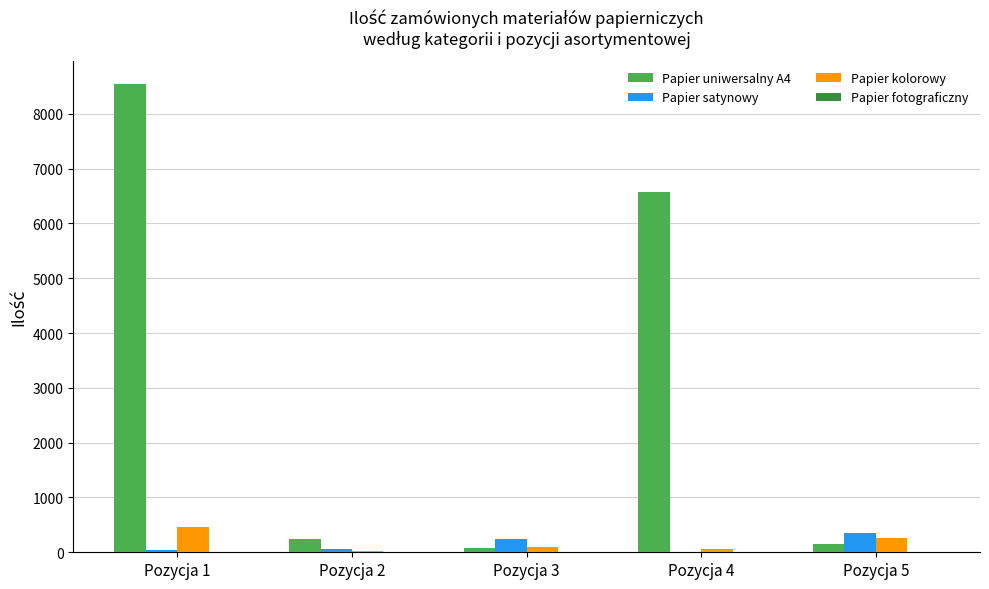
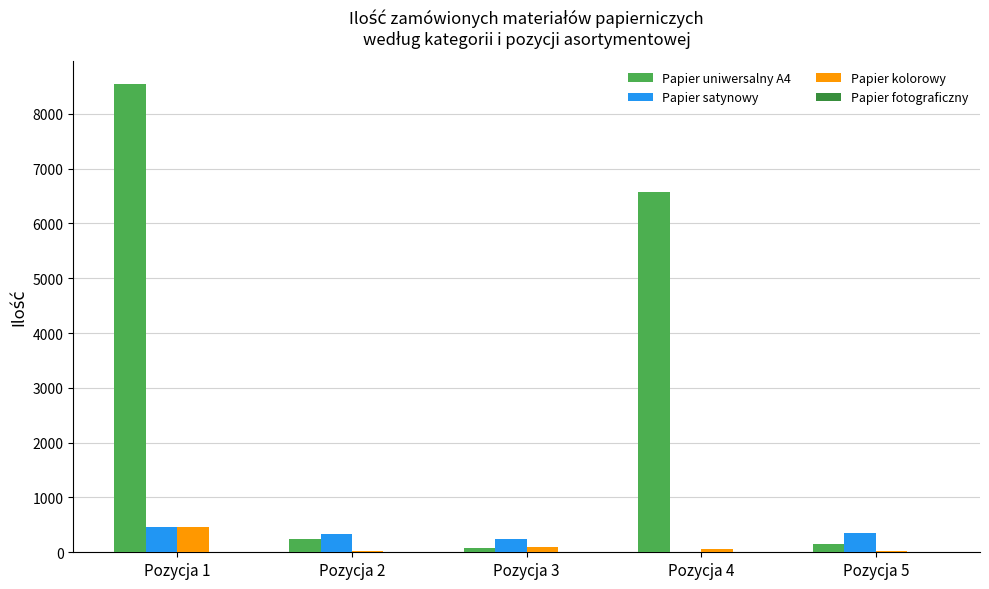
Papier satynowy, Pozycja 1: 0 -> 500
Papier satynowy, Pozycja 2: 100 -> 300
Papier kolorowy, Pozycja 5: 300 -> 0
